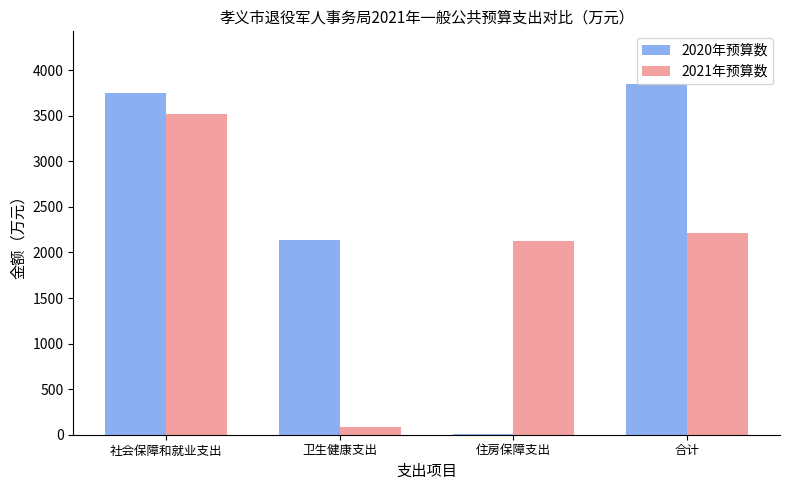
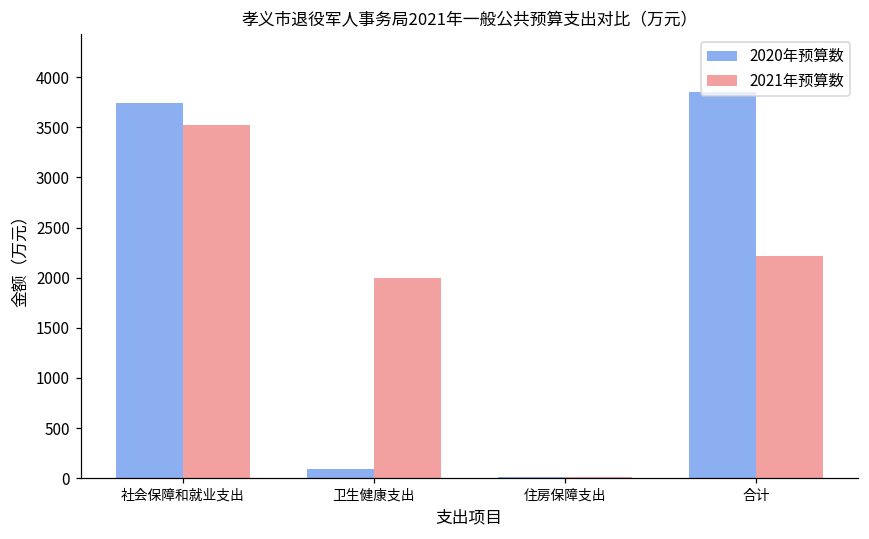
2020年预算数, 卫生健康支出: 2100 -> 100
2021年预算数, 卫生健康支出: 100 -> 2000
2021年预算数, 住房保障支出: 2100 -> 0
